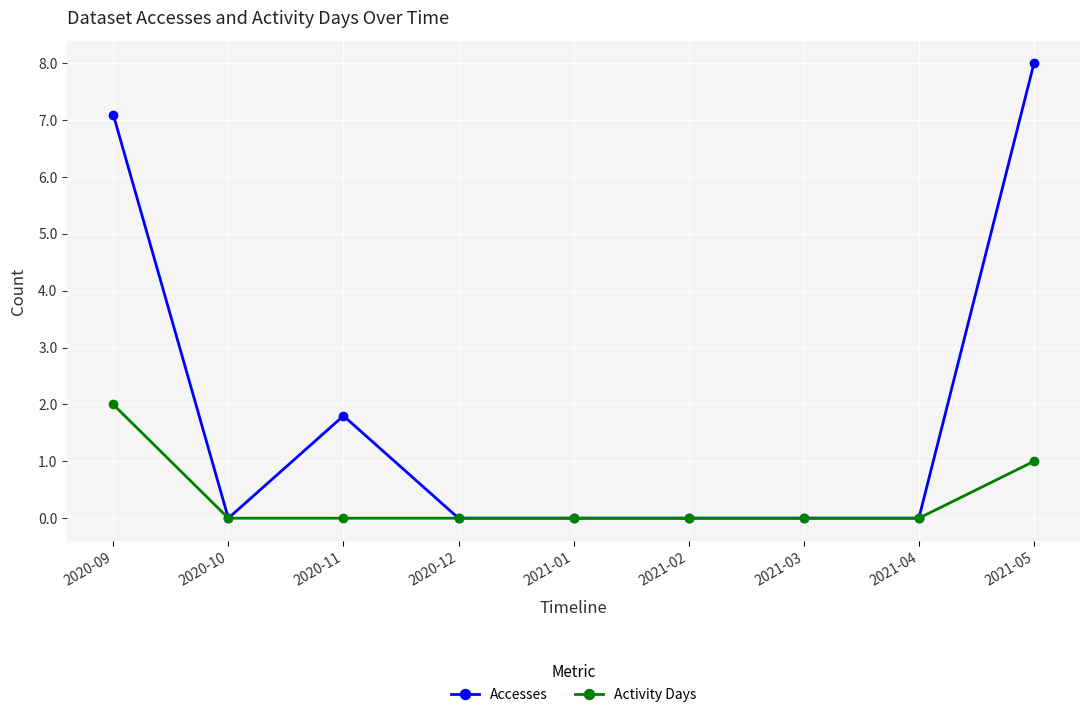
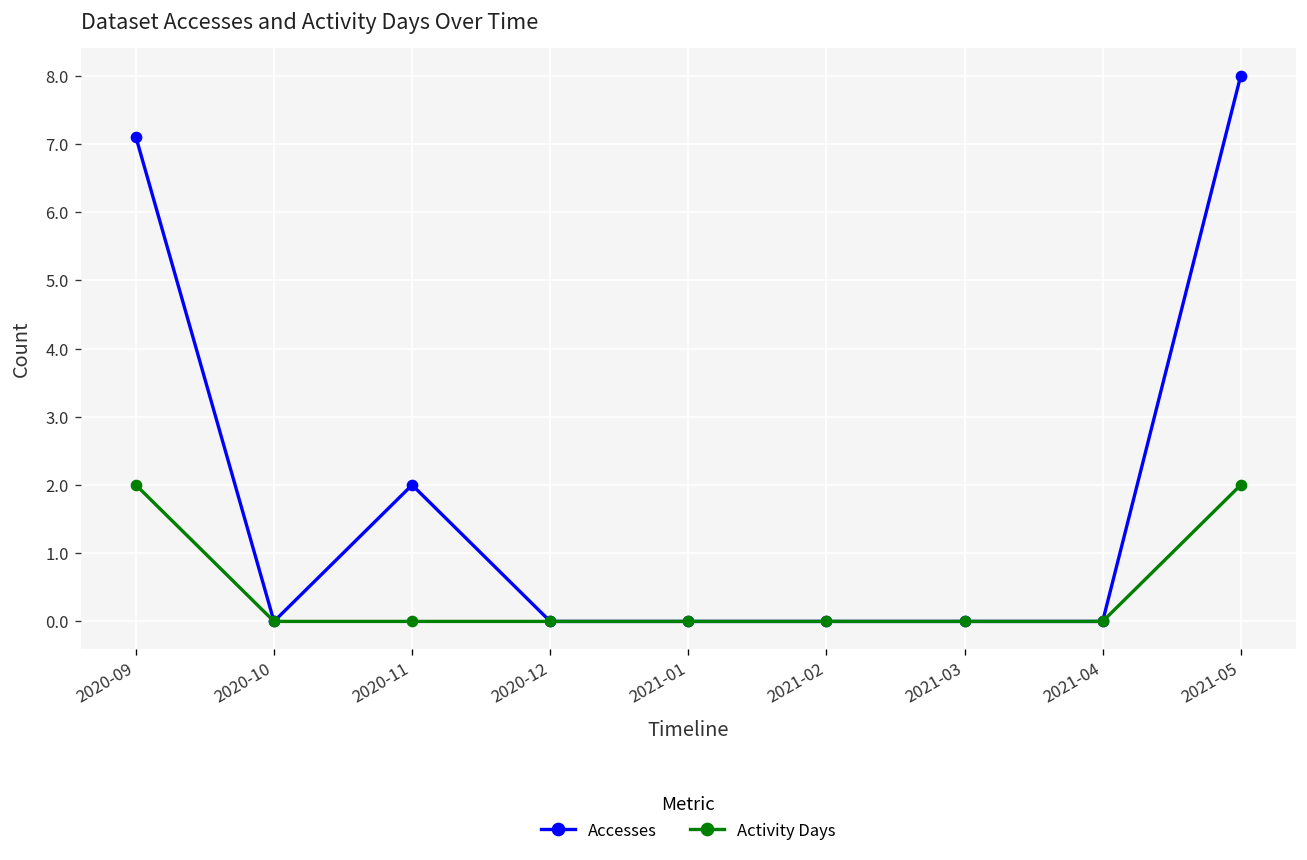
Accesses, 2020-11: 1.8 -> 2.0
Activity Days, 2021-05: 1 -> 2
